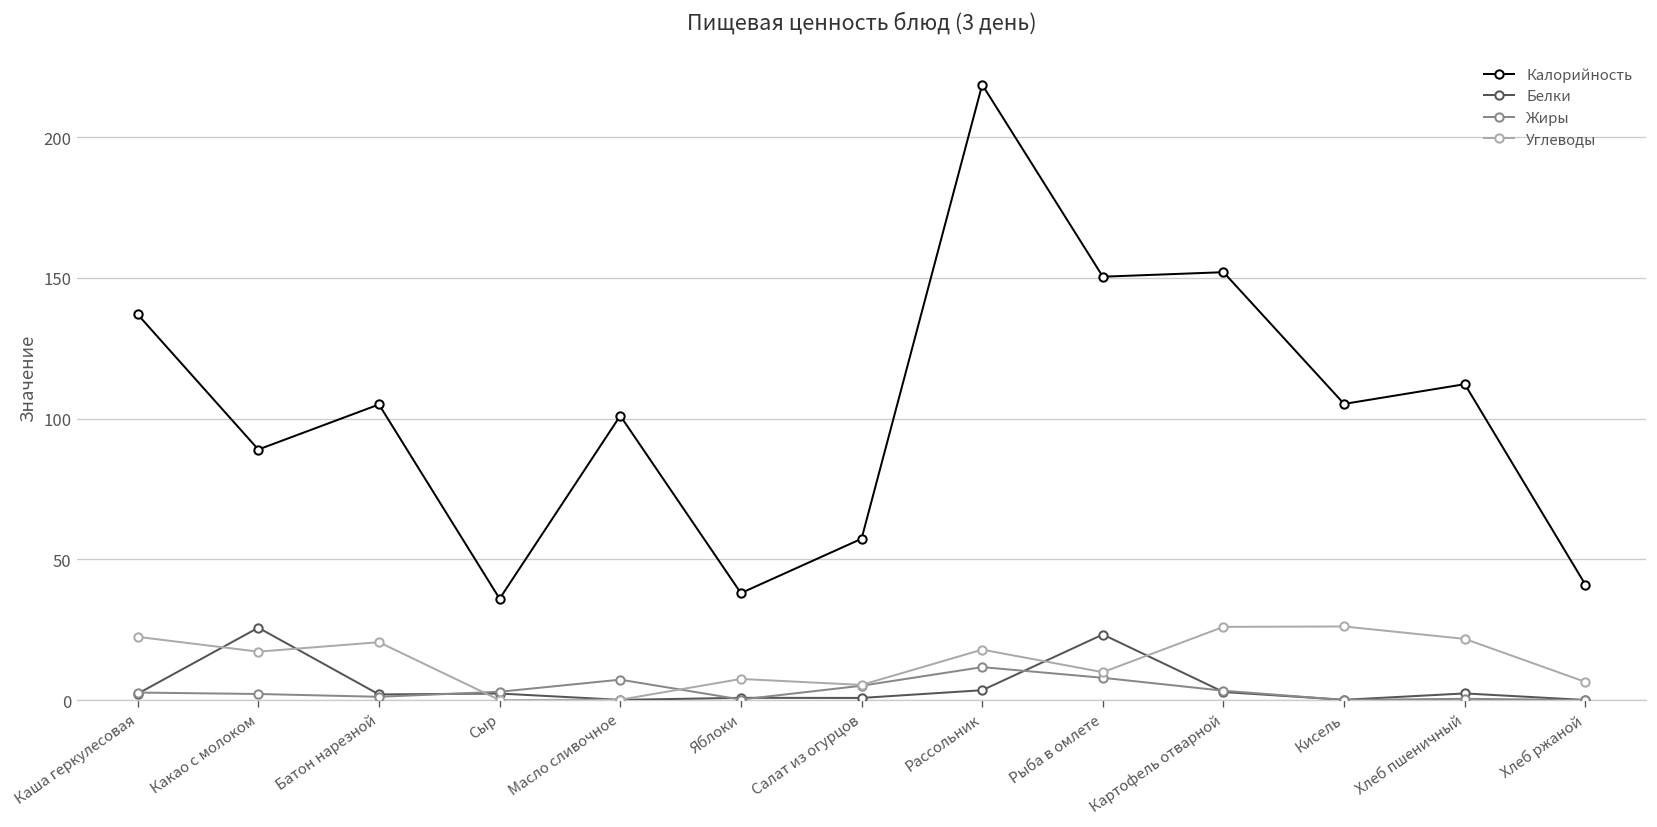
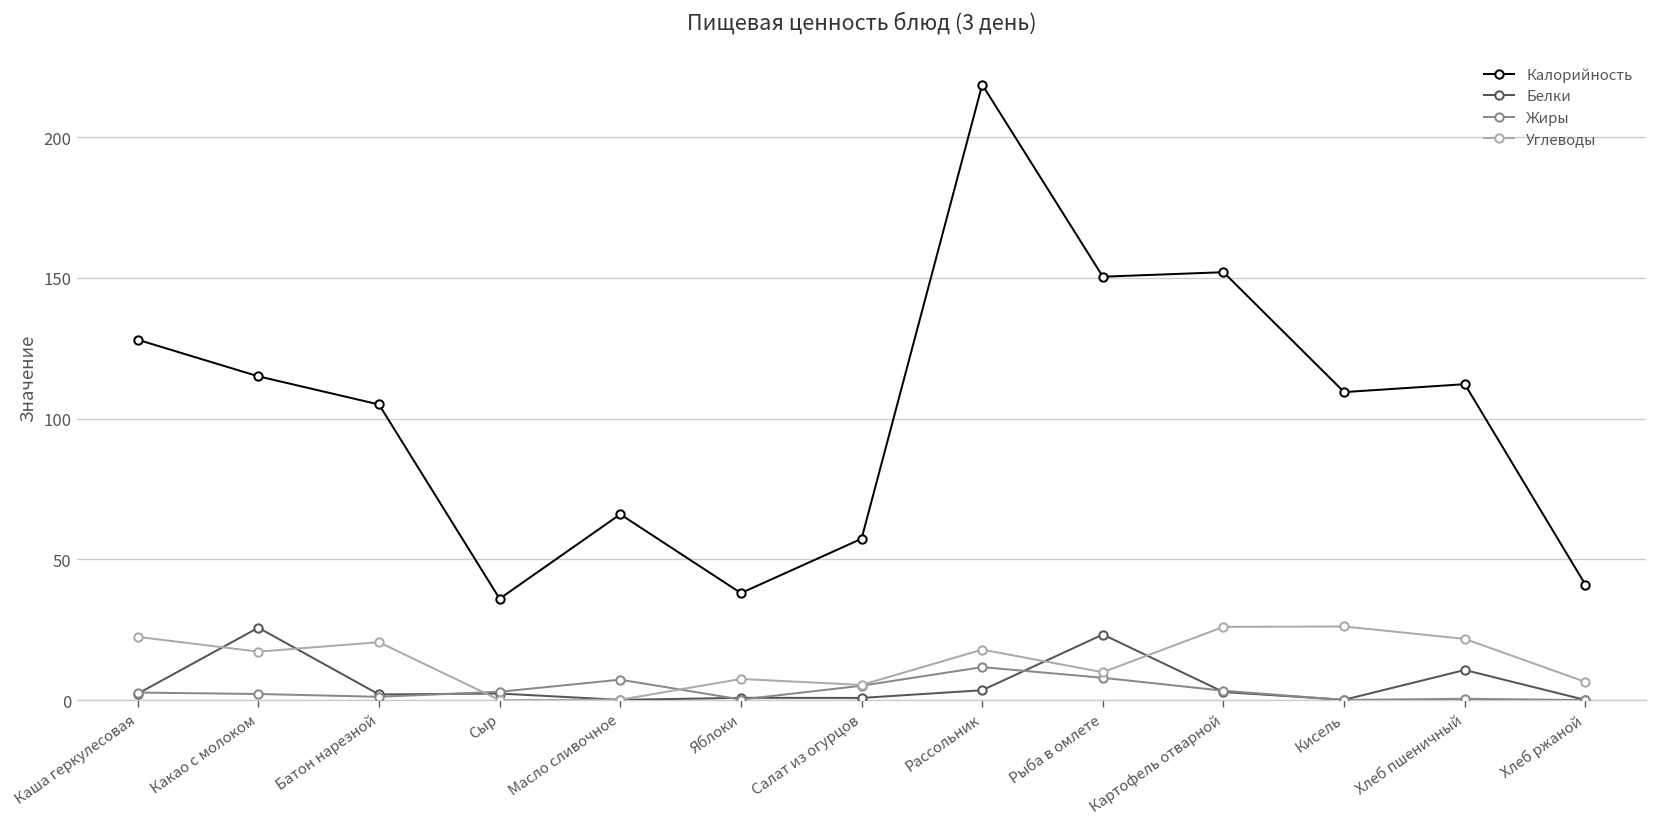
Калорийность, Каша геркулесовая: 137 -> 128
Калорийность, Какао с молоком: 89 -> 115
Калорийность, Масло сливочное: 101 -> 66
Калорийность, Кисель: 105 -> 109
Белки, Хлеб пшеничный: 2 -> 11
